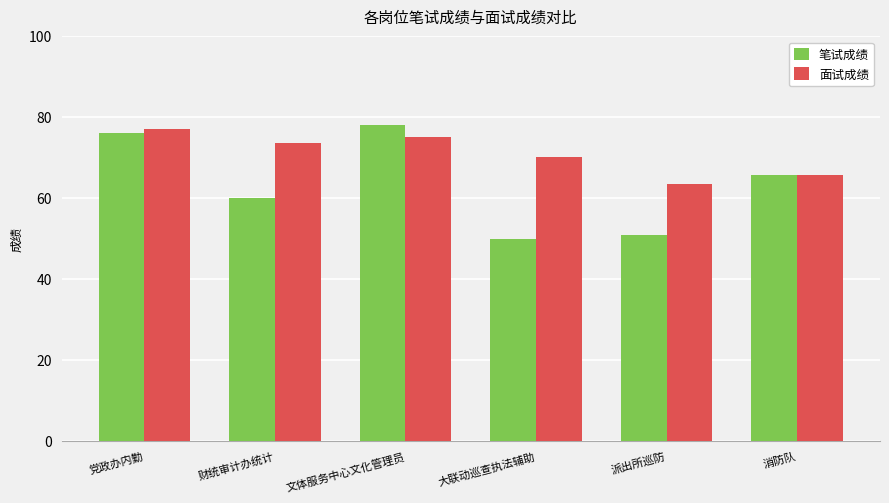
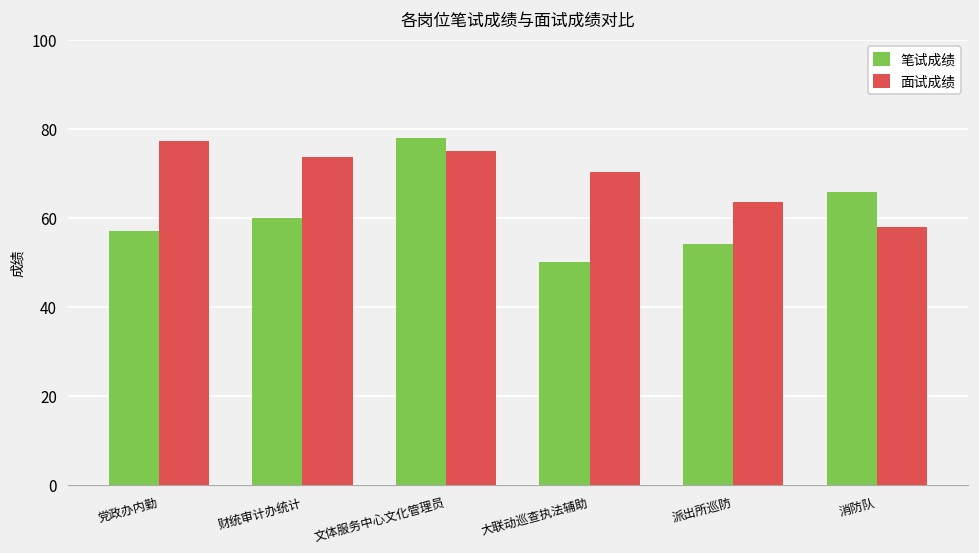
笔试成绩, 党政办内勤: 76 -> 57
笔试成绩, 派出所巡防: 51 -> 54
面试成绩, 消防队: 66 -> 58
